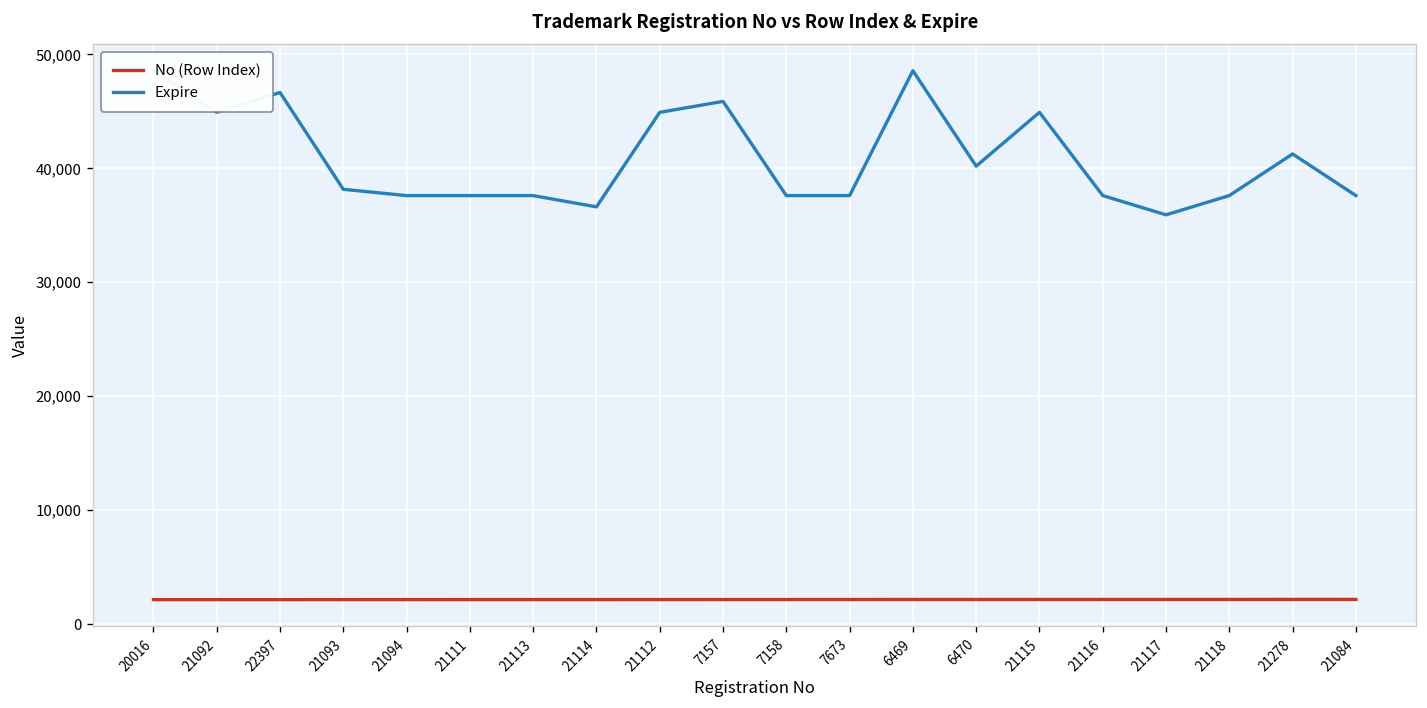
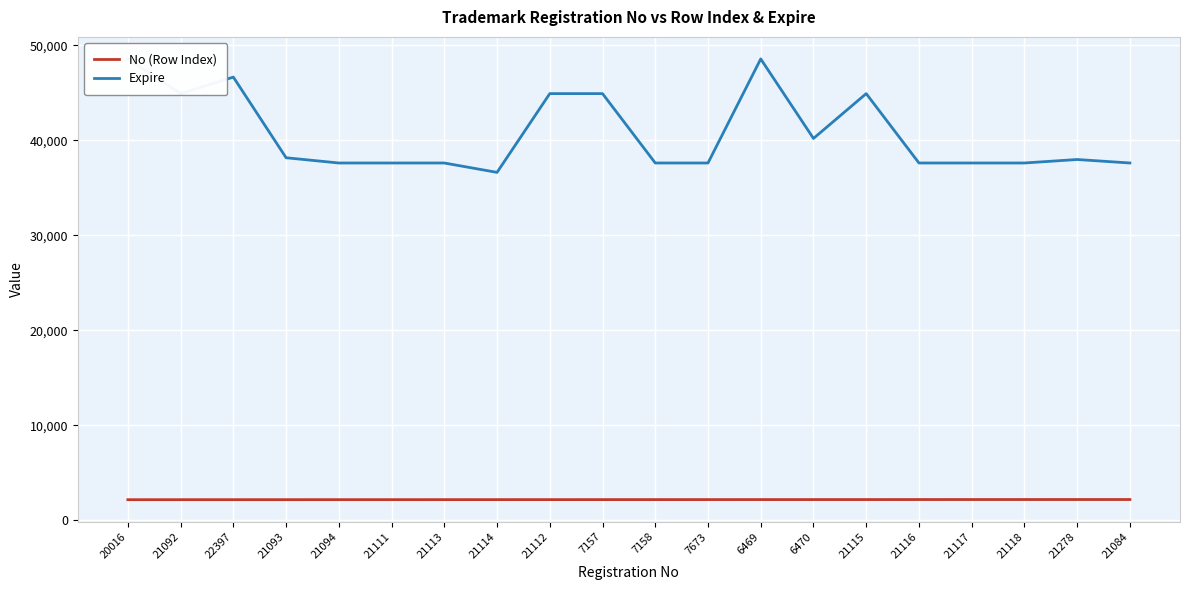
Expire, 7157: 46,000 -> 45,000
Expire, 21117: 36,000 -> 38,000
Expire, 21278: 41,000 -> 38,000
